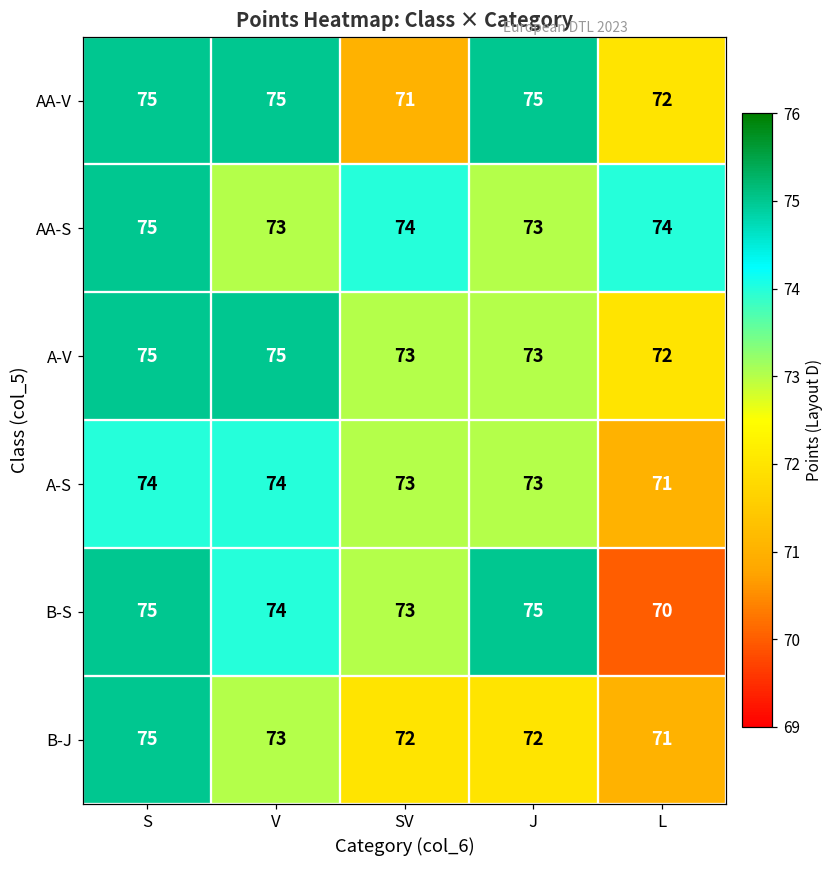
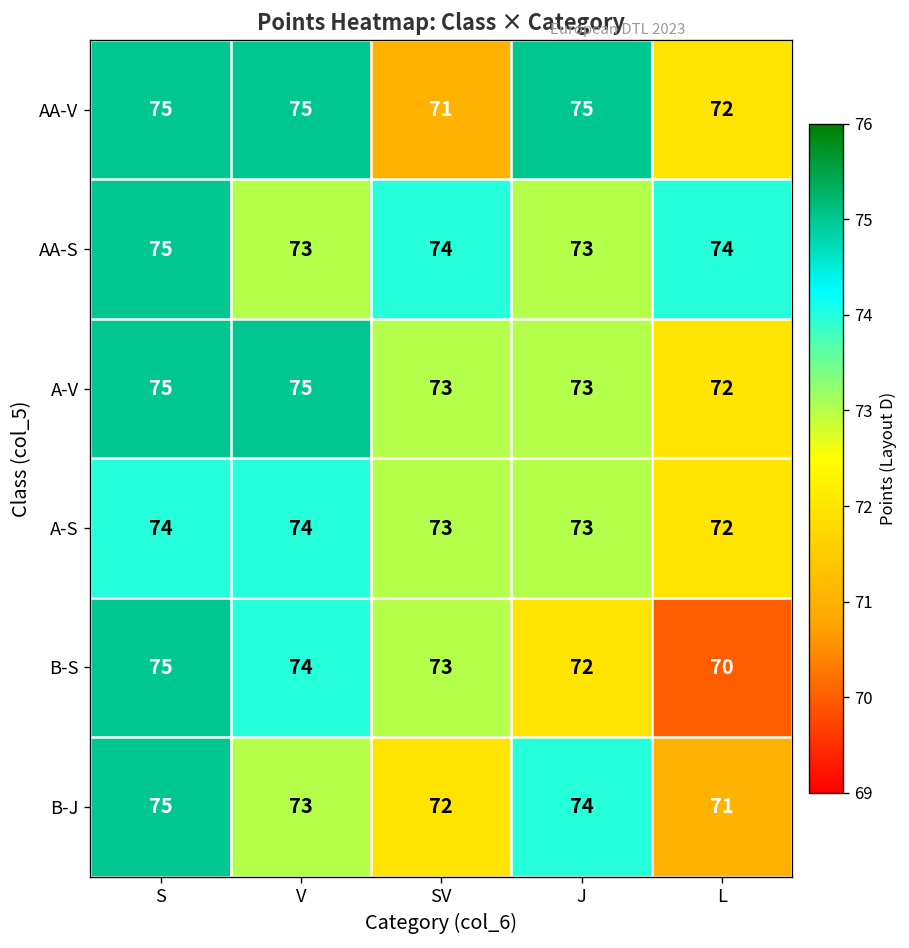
A-S, L: 71 -> 72
B-S, J: 75 -> 72
B-J, J: 72 -> 74
